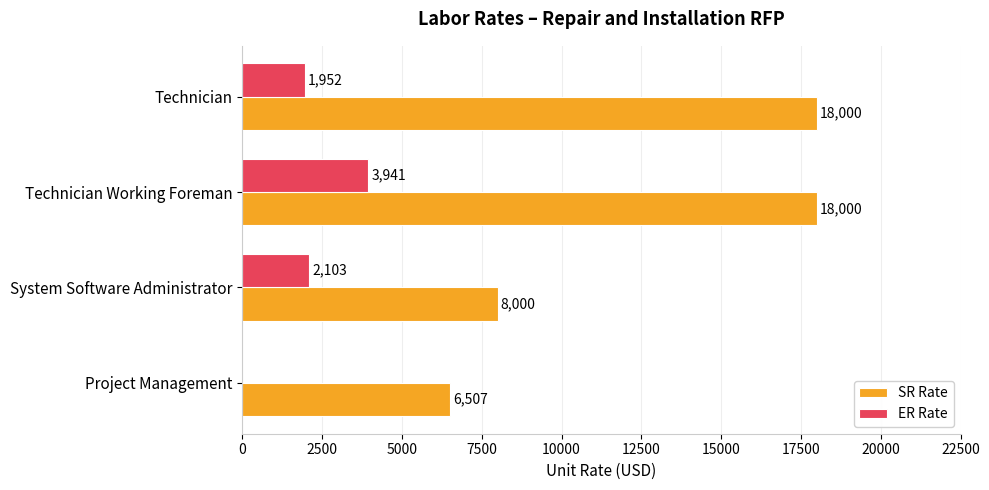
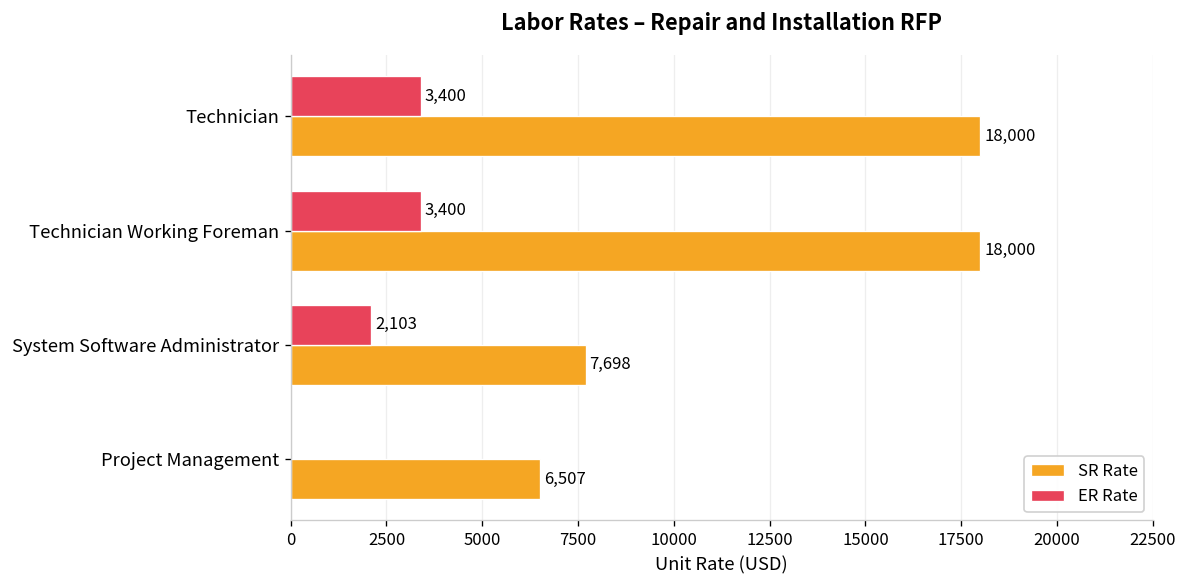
ER Rate, Technician: 1,952 -> 3,400
ER Rate, Technician Working Foreman: 3,941 -> 3,400
SR Rate, System Software Administrator: 8,000 -> 7,698
